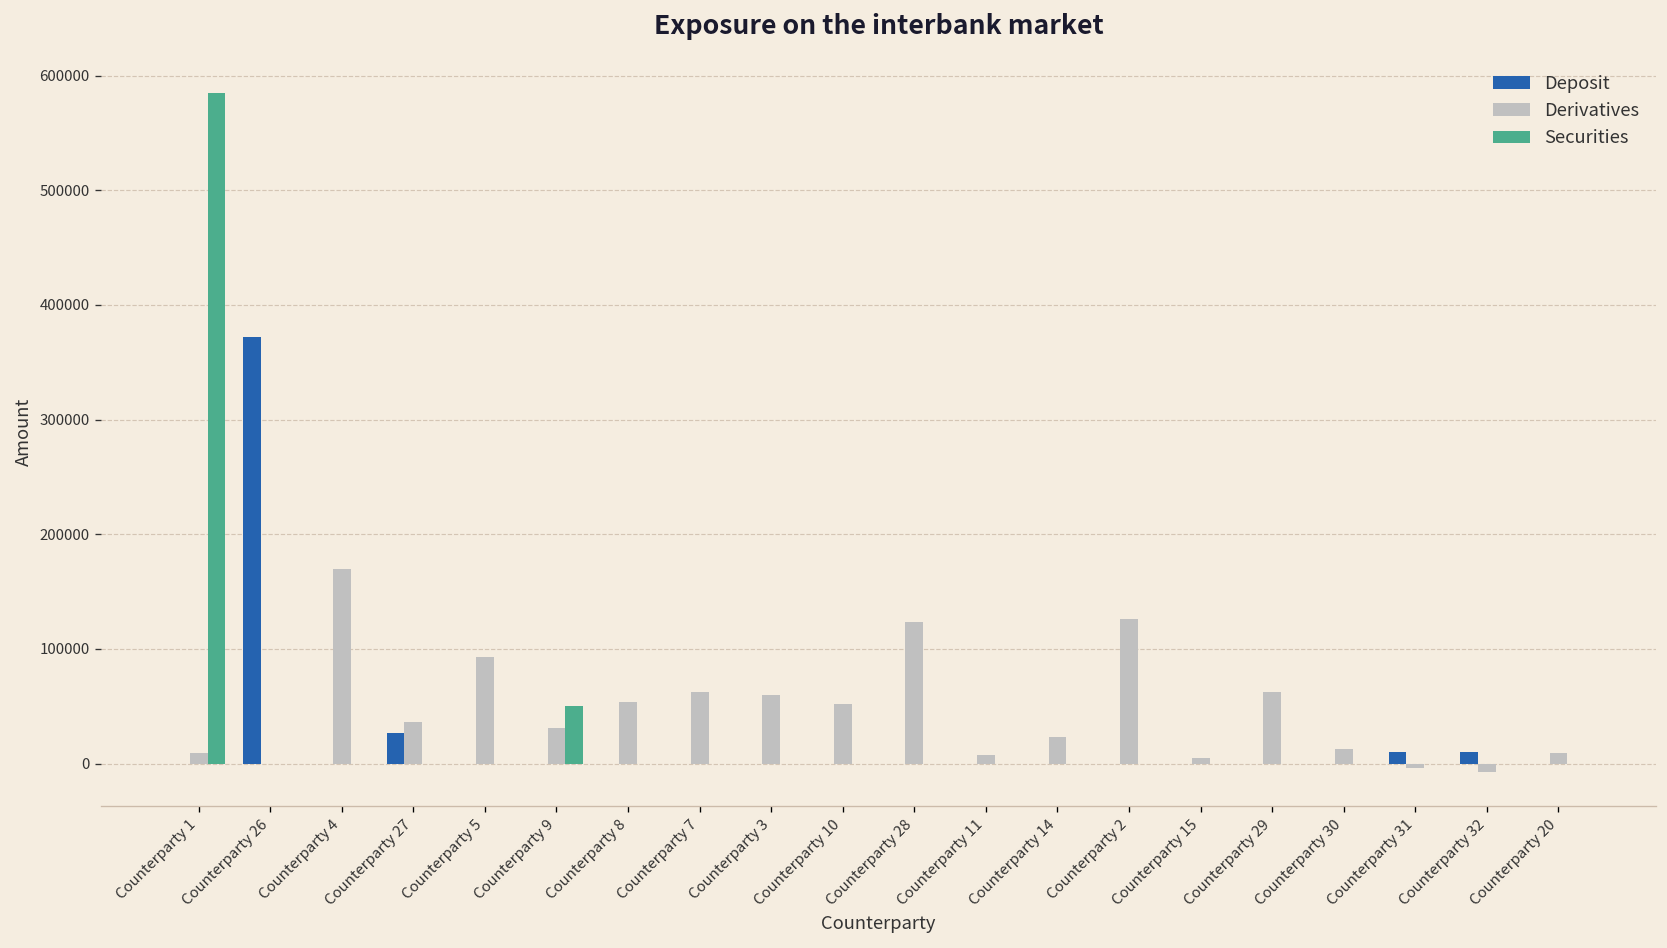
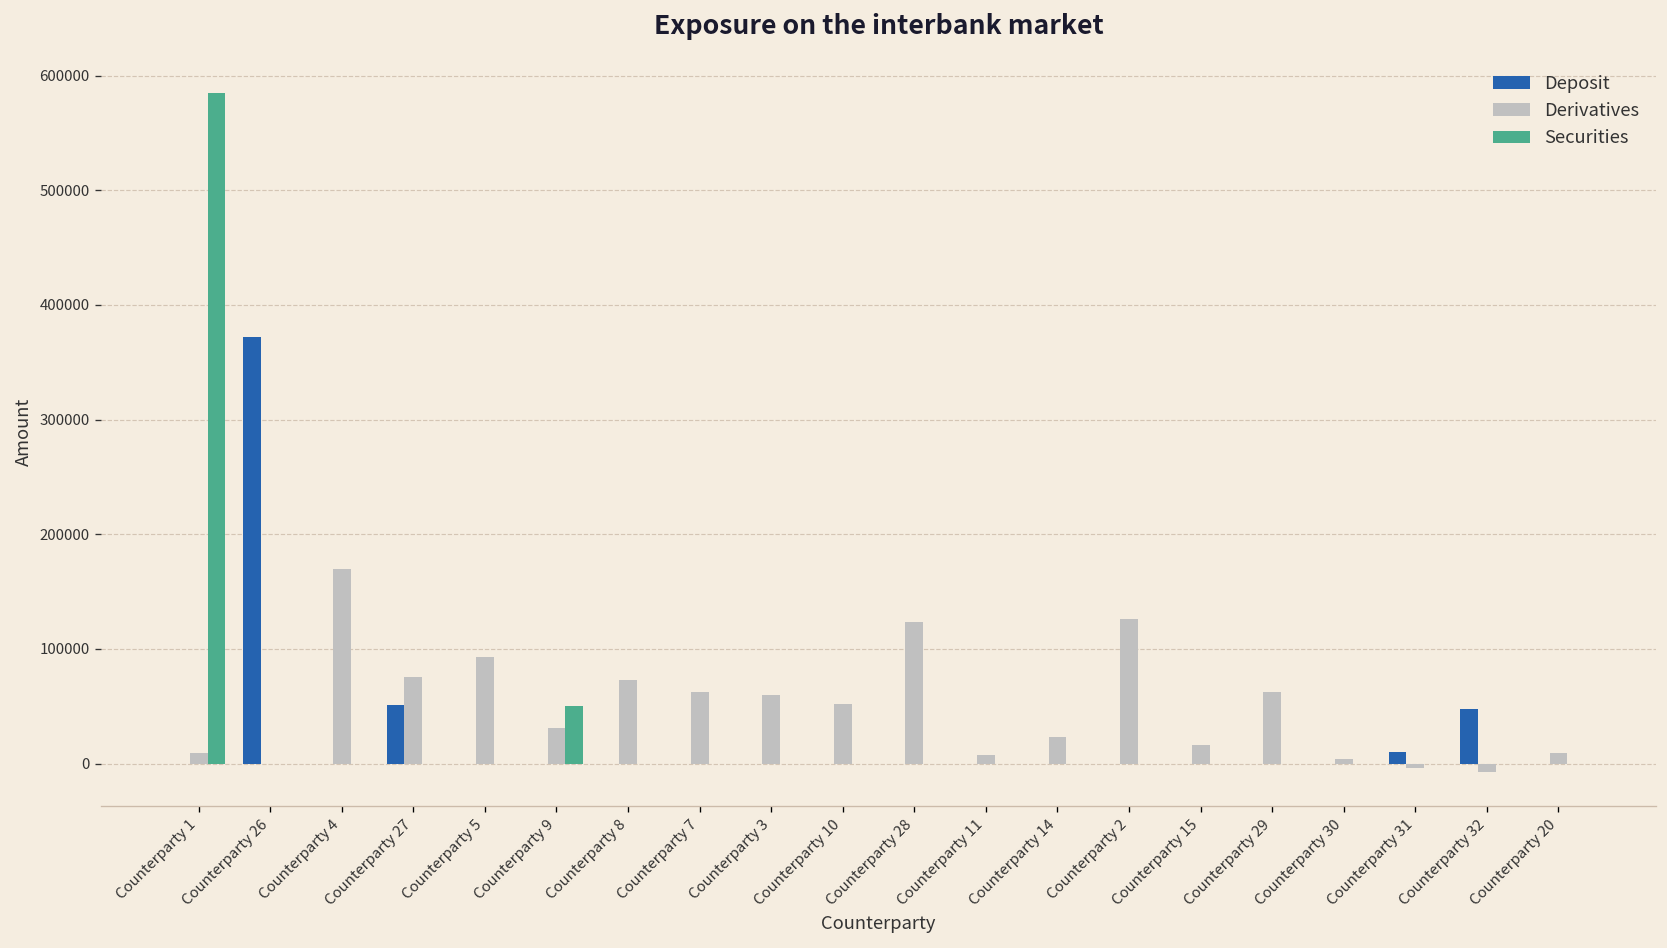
Deposit, Counterparty 27: 30000 -> 50000
Derivatives, Counterparty 27: 40000 -> 80000
Derivatives, Counterparty 8: 50000 -> 70000
Derivatives, Counterparty 15: 0 -> 20000
Derivatives, Counterparty 30: 10000 -> 0
Deposit, Counterparty 32: 10000 -> 50000
